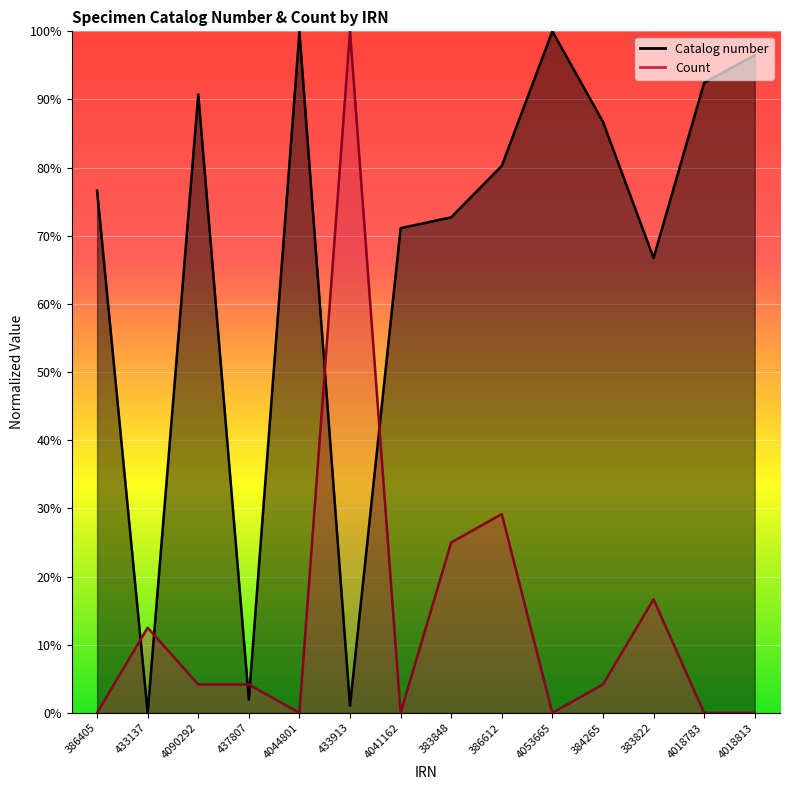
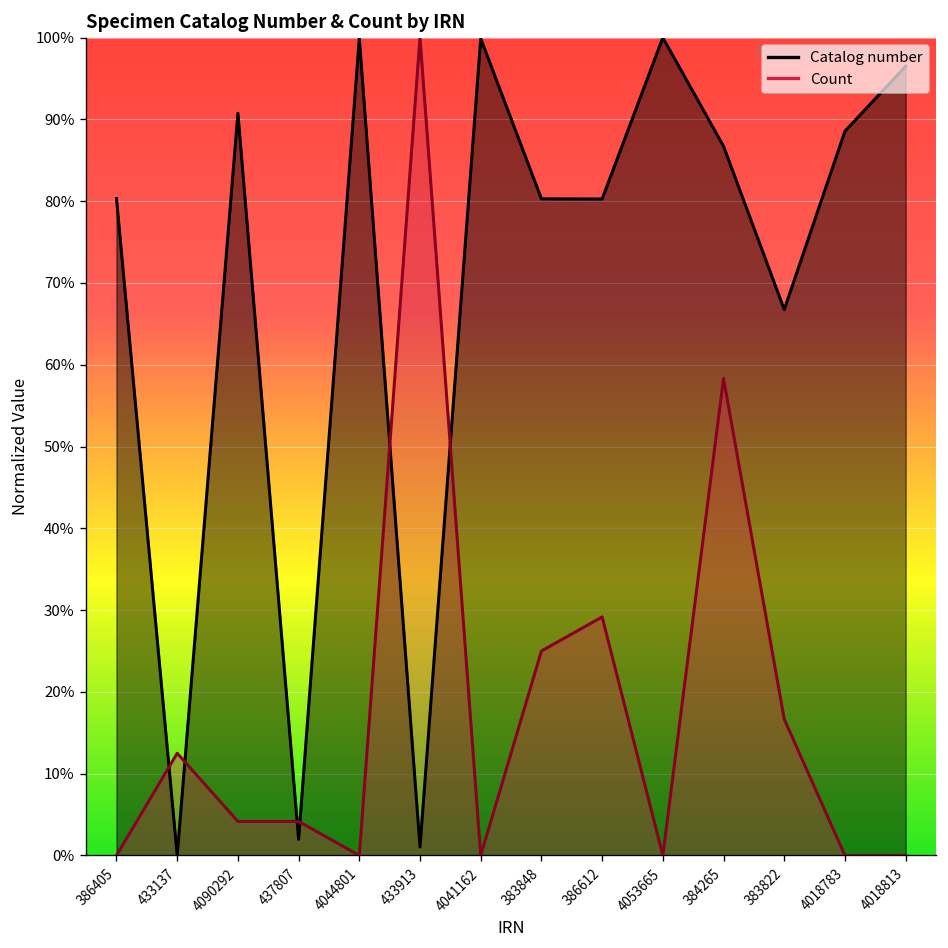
Catalog number, 386405: 77% -> 80%
Catalog number, 4041162: 71% -> 100%
Catalog number, 383848: 73% -> 80%
Count, 384265: 4% -> 58%
Catalog number, 4018783: 92% -> 89%
